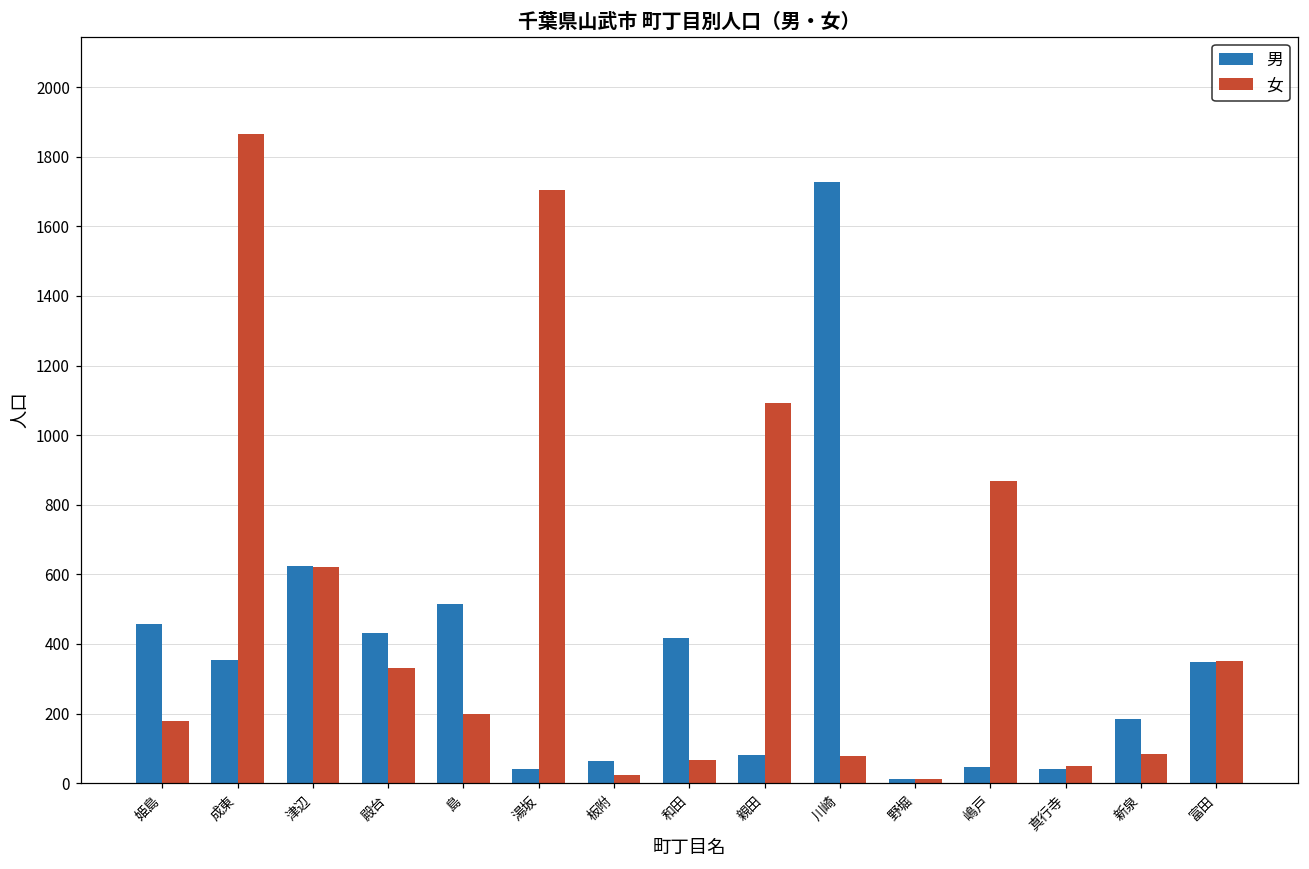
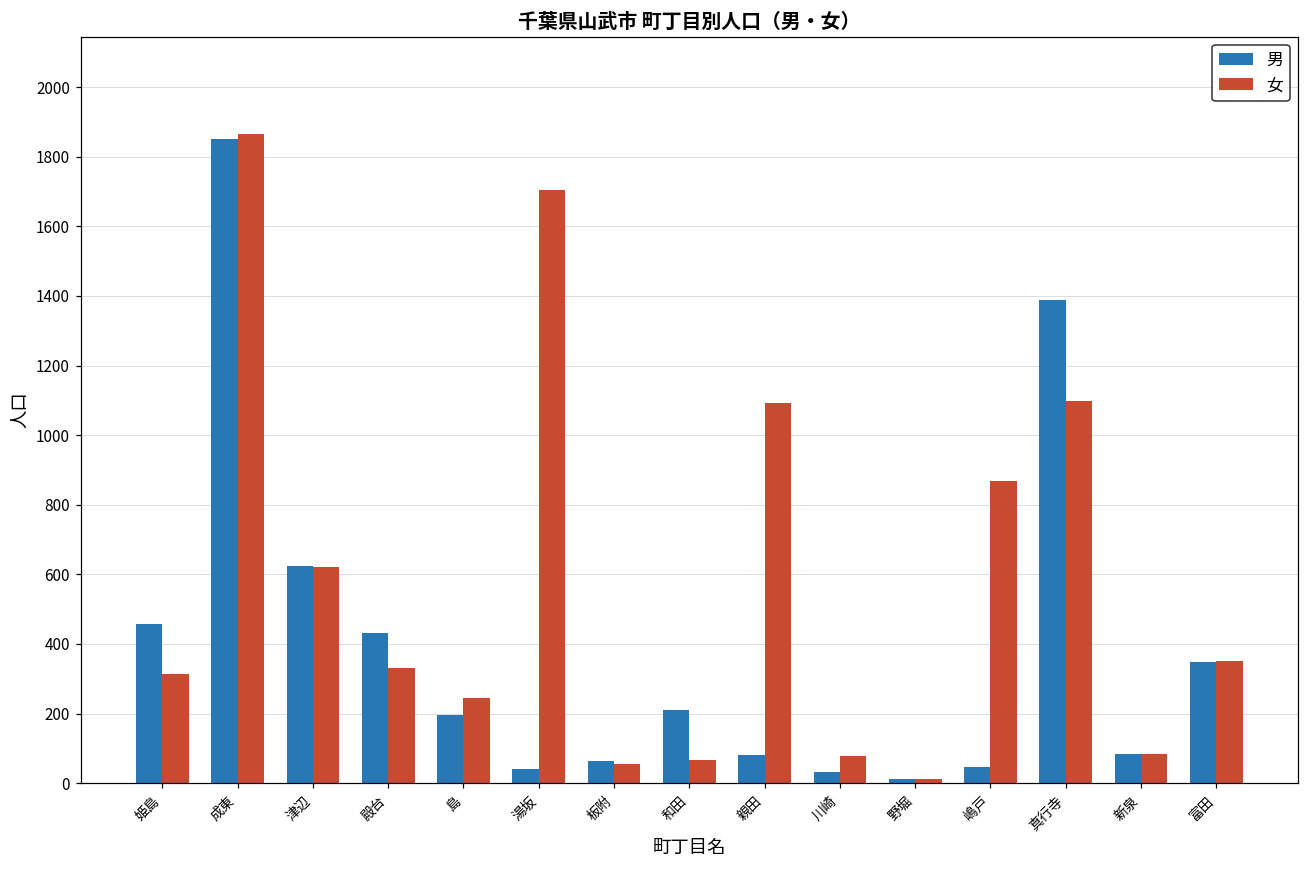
女, 姫島: 180 -> 310
男, 成東: 350 -> 1850
男, 島: 520 -> 200
女, 島: 200 -> 250
女, 板附: 30 -> 60
男, 和田: 420 -> 210
男, 川崎: 1730 -> 30
男, 真行寺: 40 -> 1390
女, 真行寺: 50 -> 1100
男, 新泉: 190 -> 80
